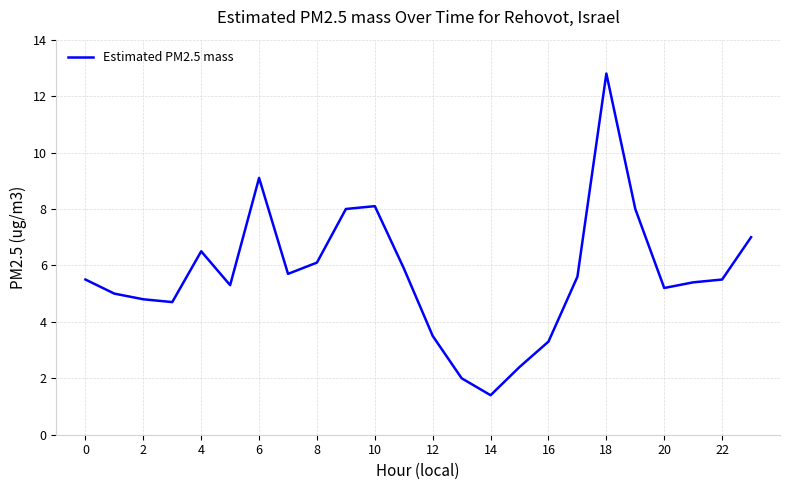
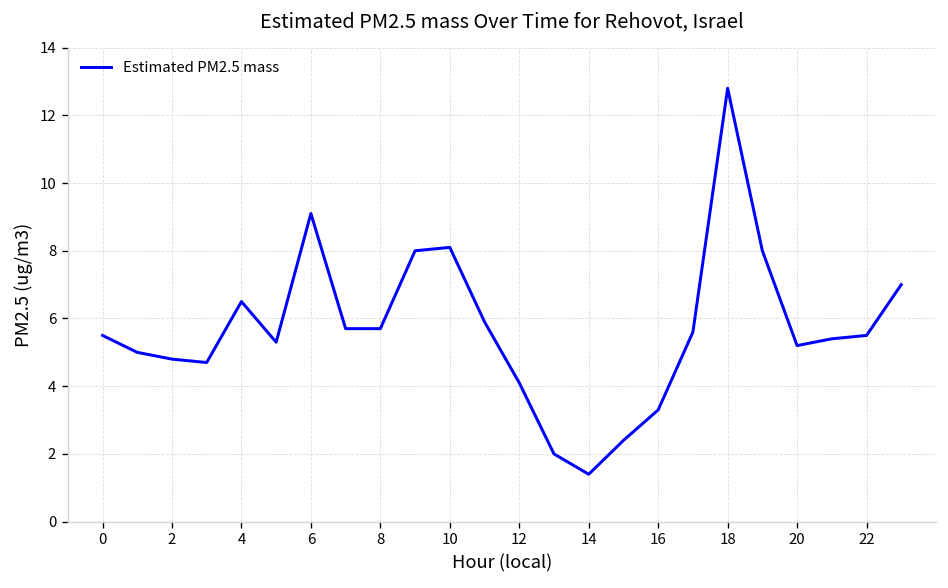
8: 6.1 -> 5.7
12: 3.5 -> 4.1
